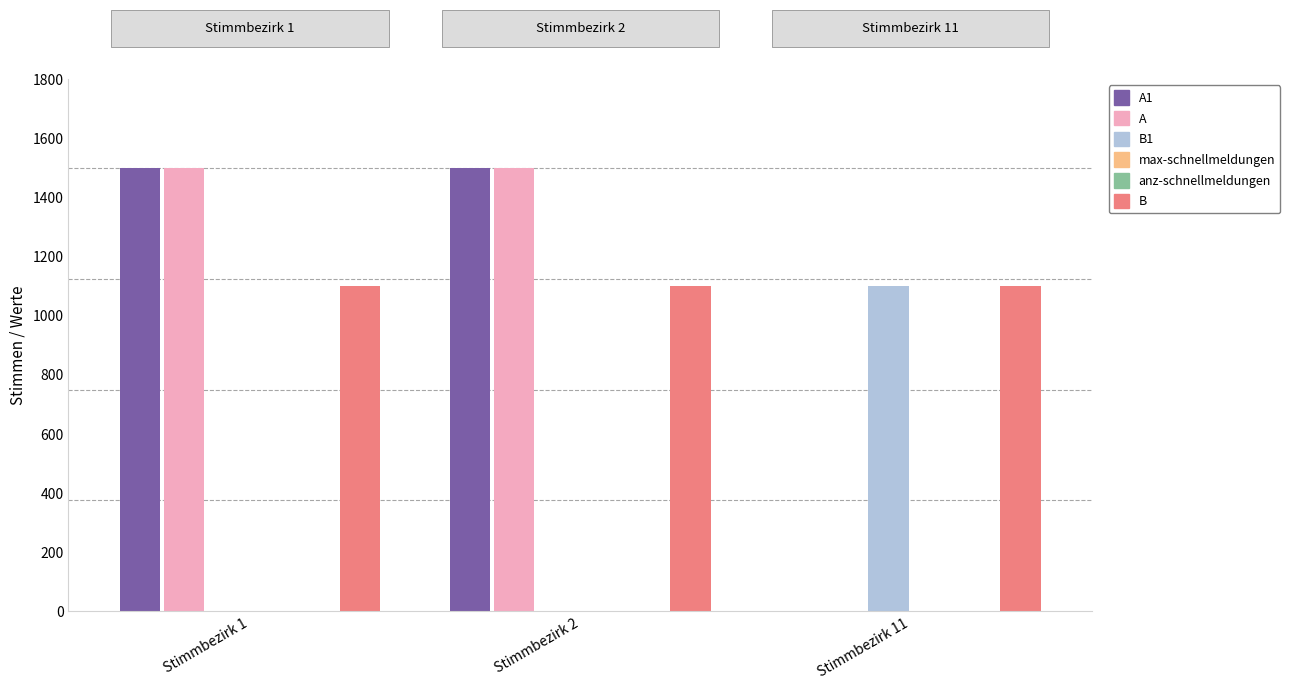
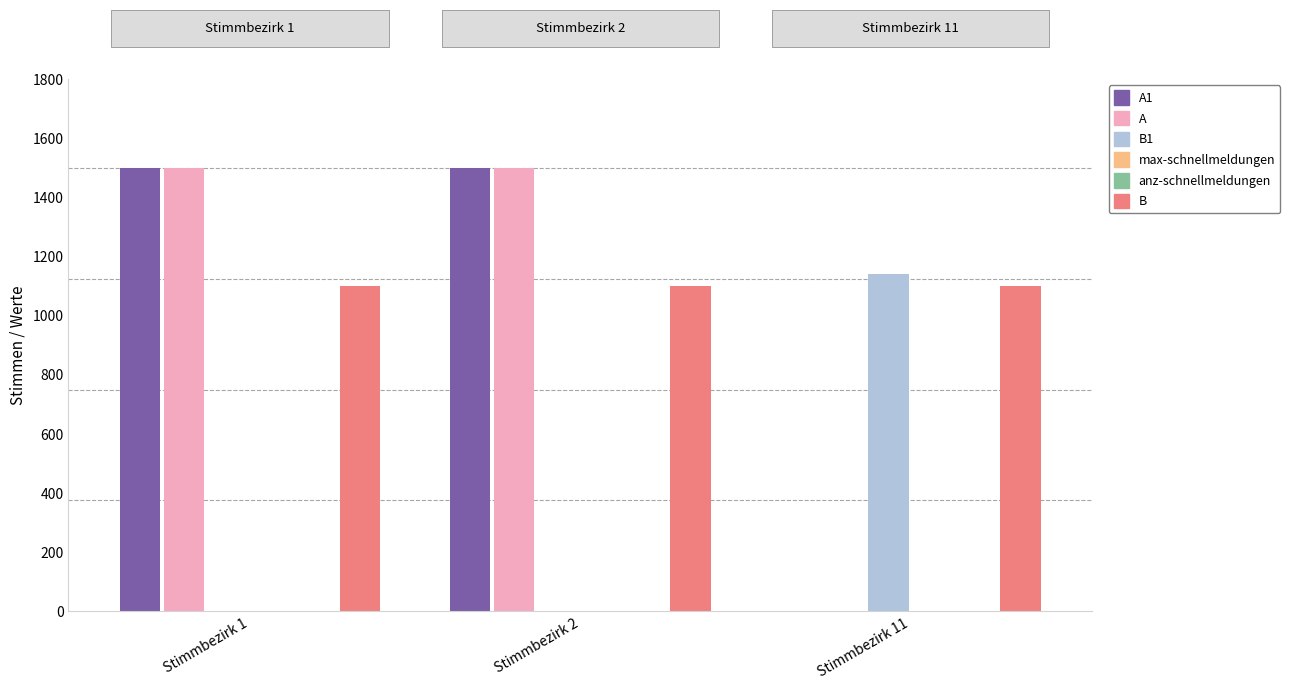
B1, Stimmbezirk 11: 1100 -> 1140
